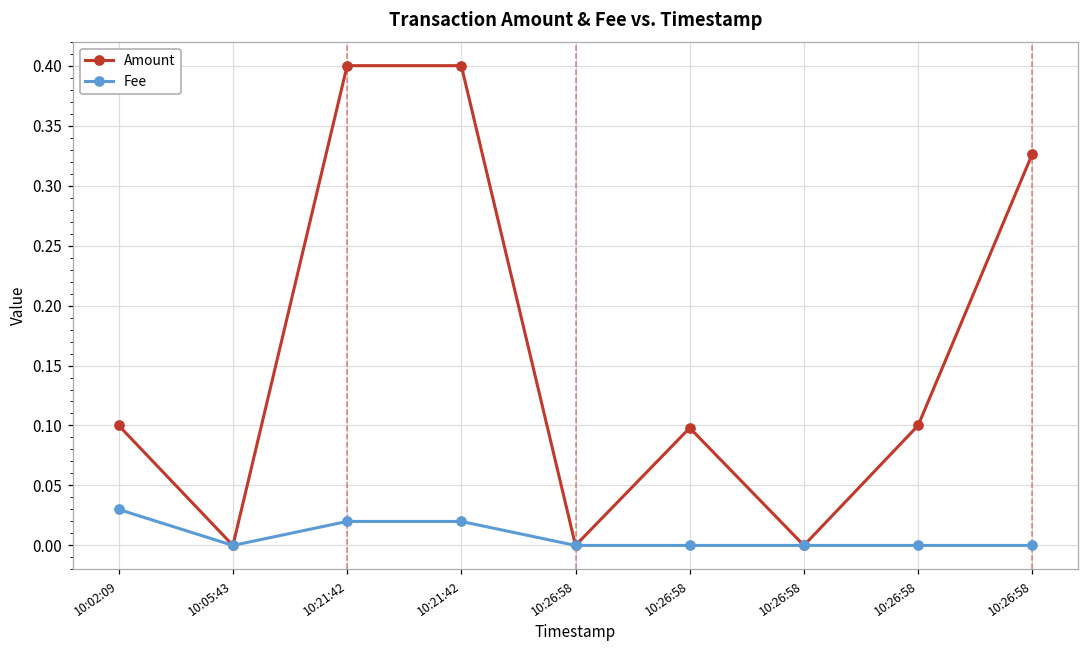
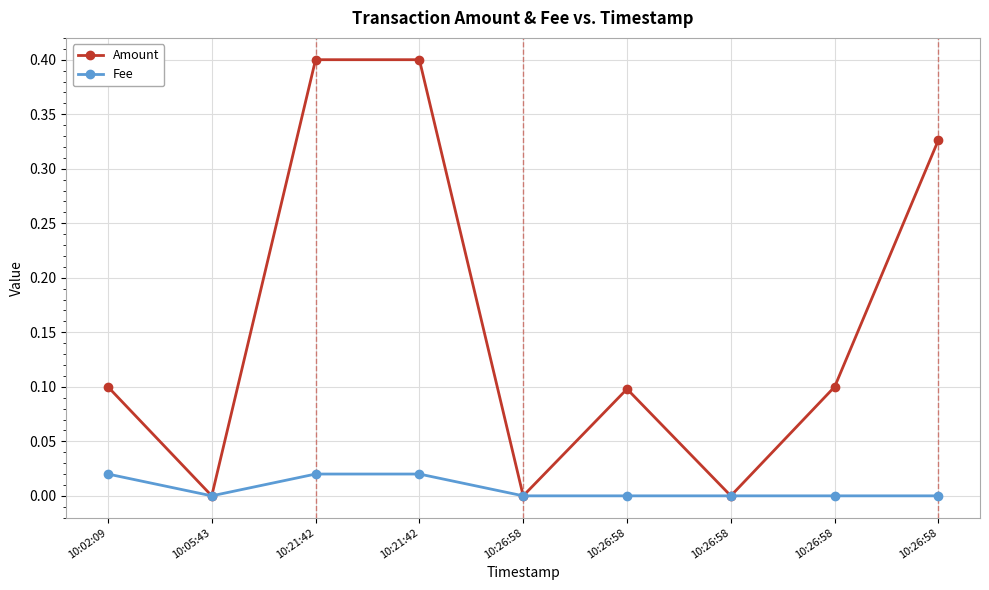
Fee, 10:02:09: 0.03 -> 0.02
